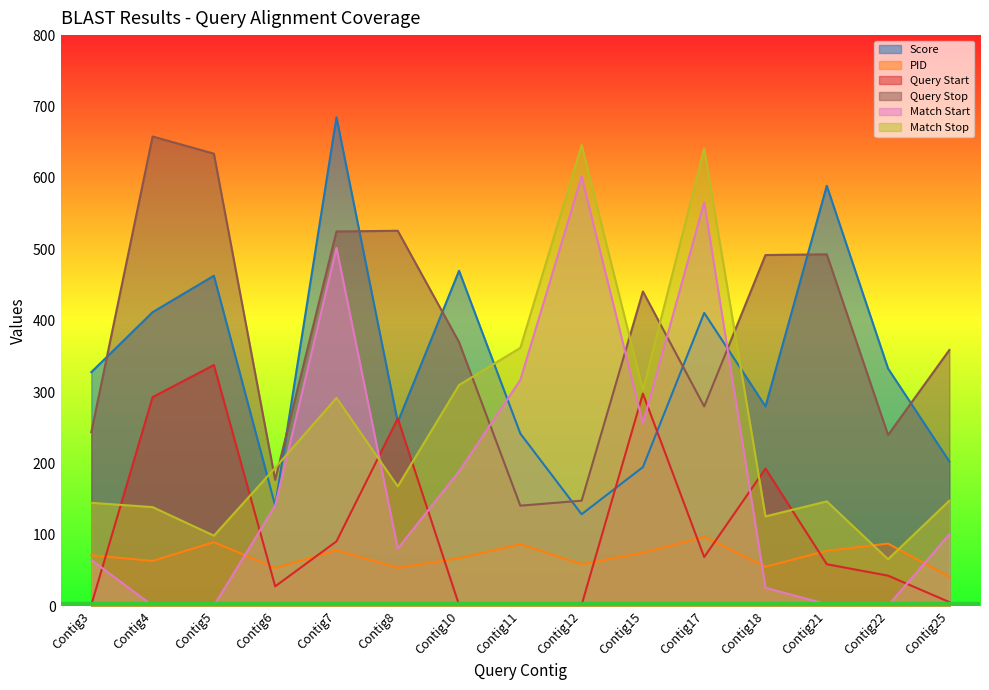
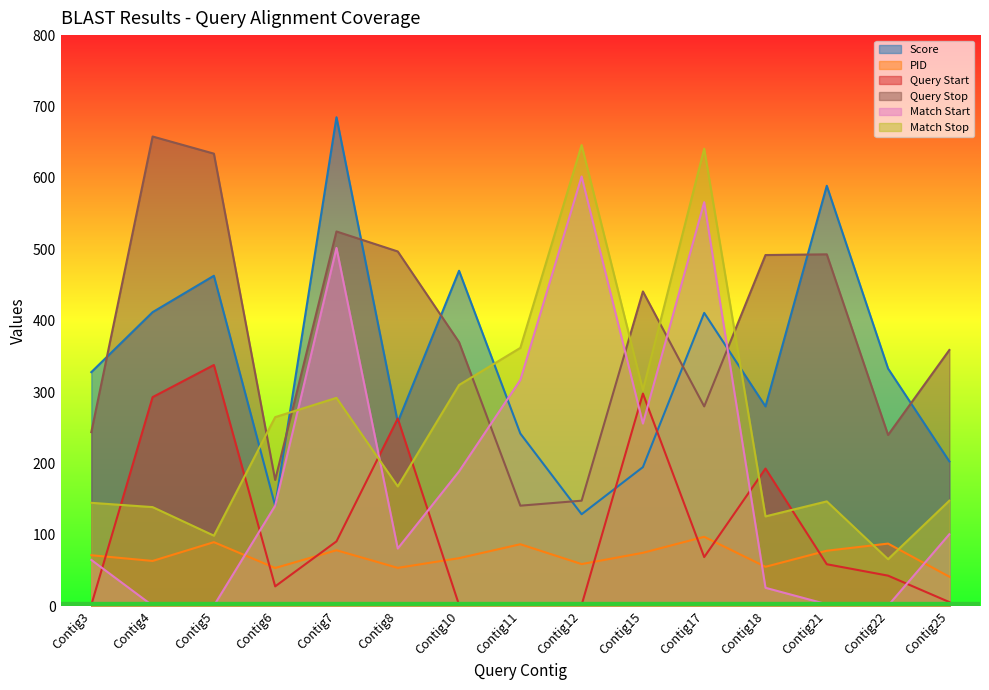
Match Stop, Contig6: 190 -> 270
Query Stop, Contig8: 530 -> 500
